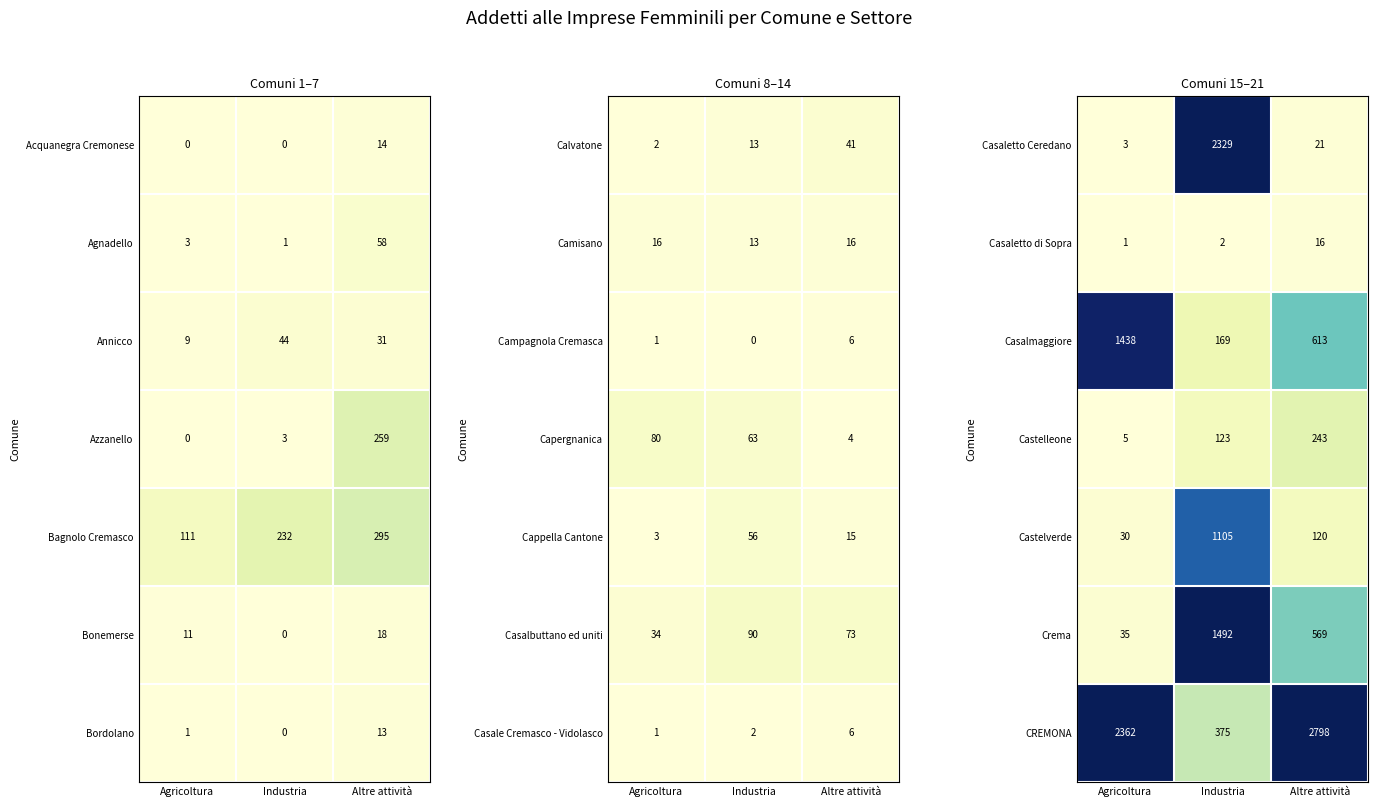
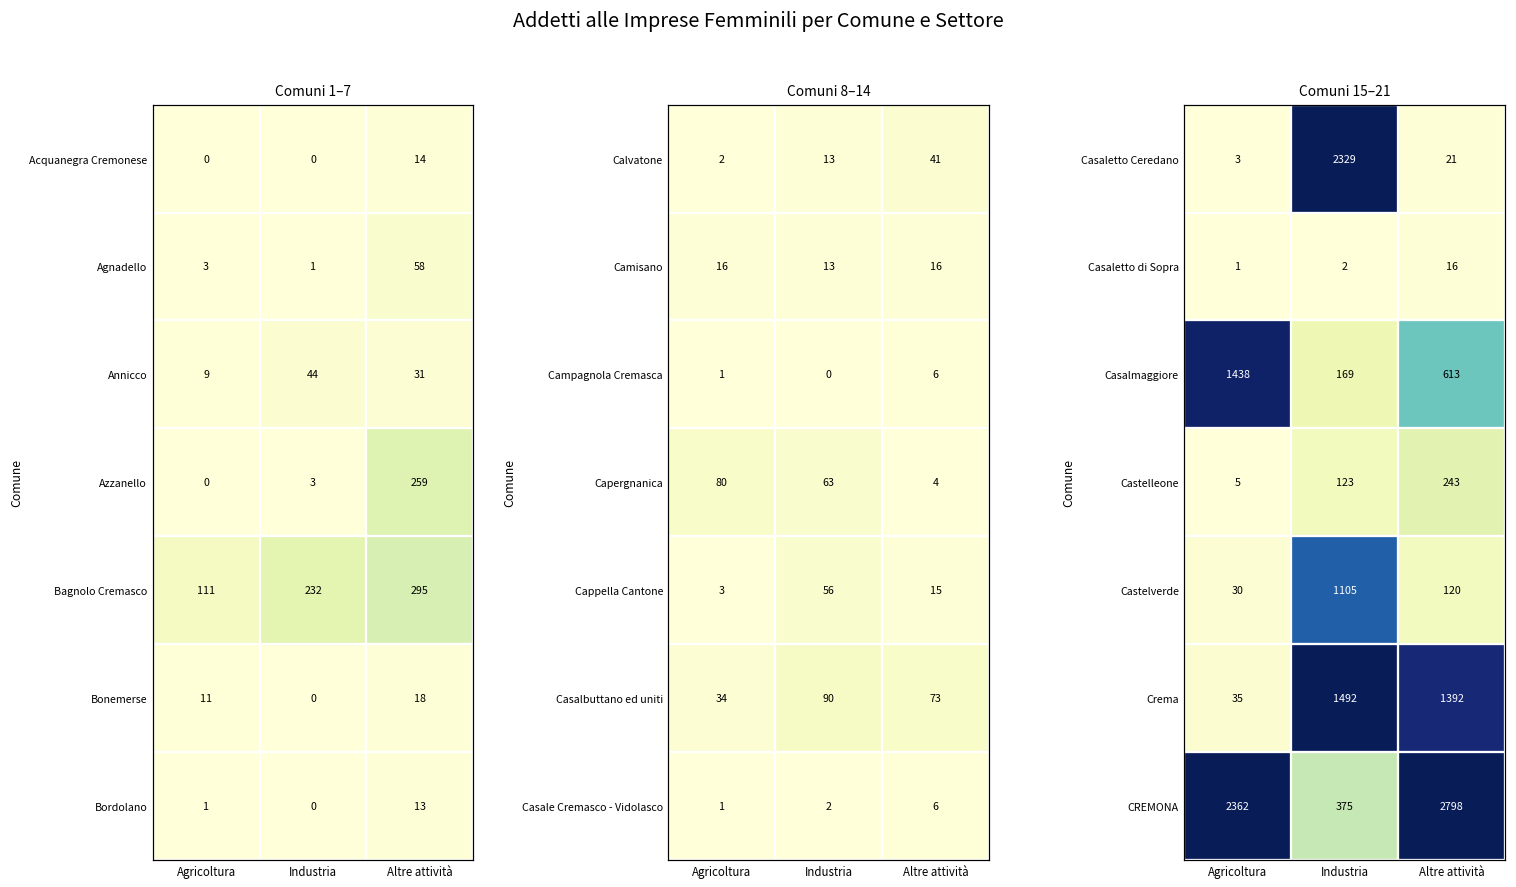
Comuni 15–21, Crema, Altre attività: 569 -> 1392
